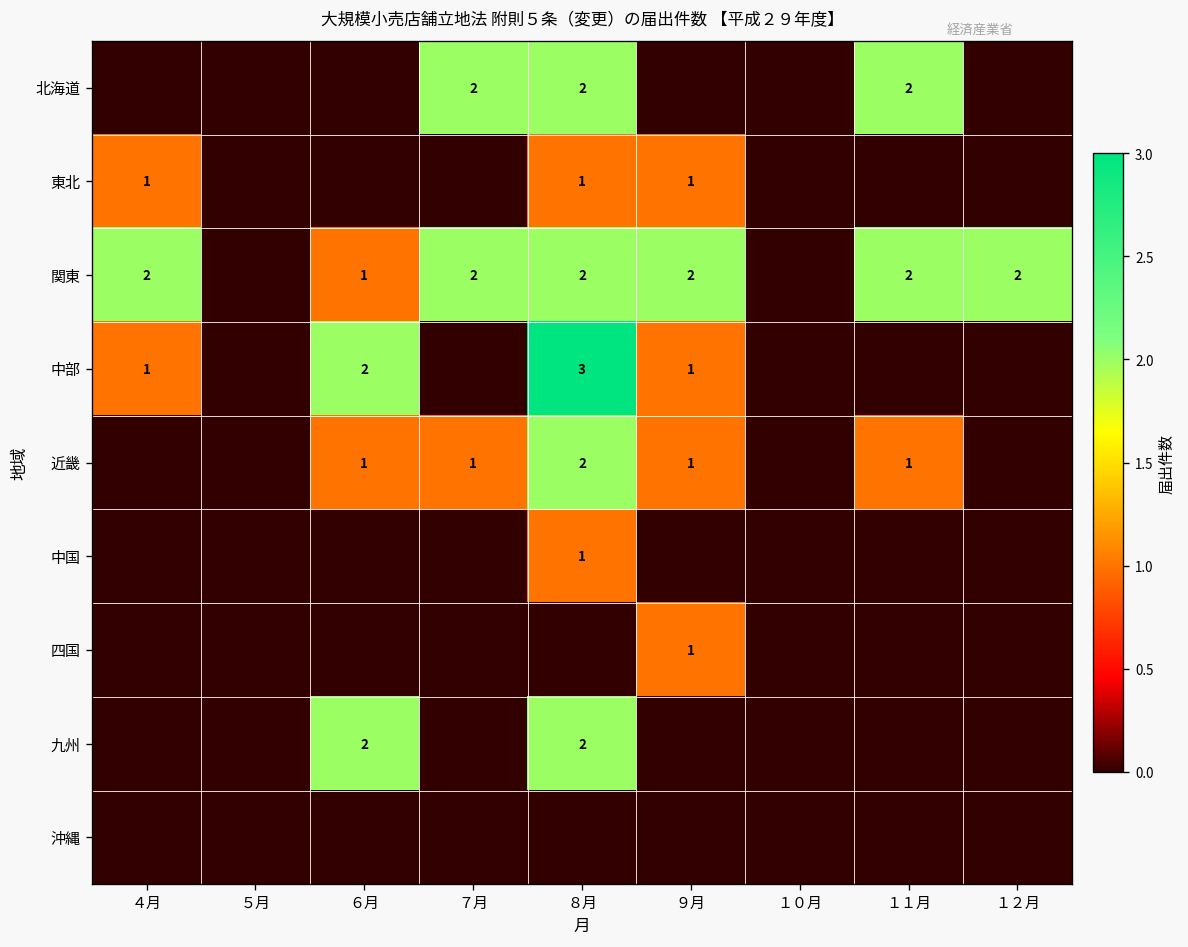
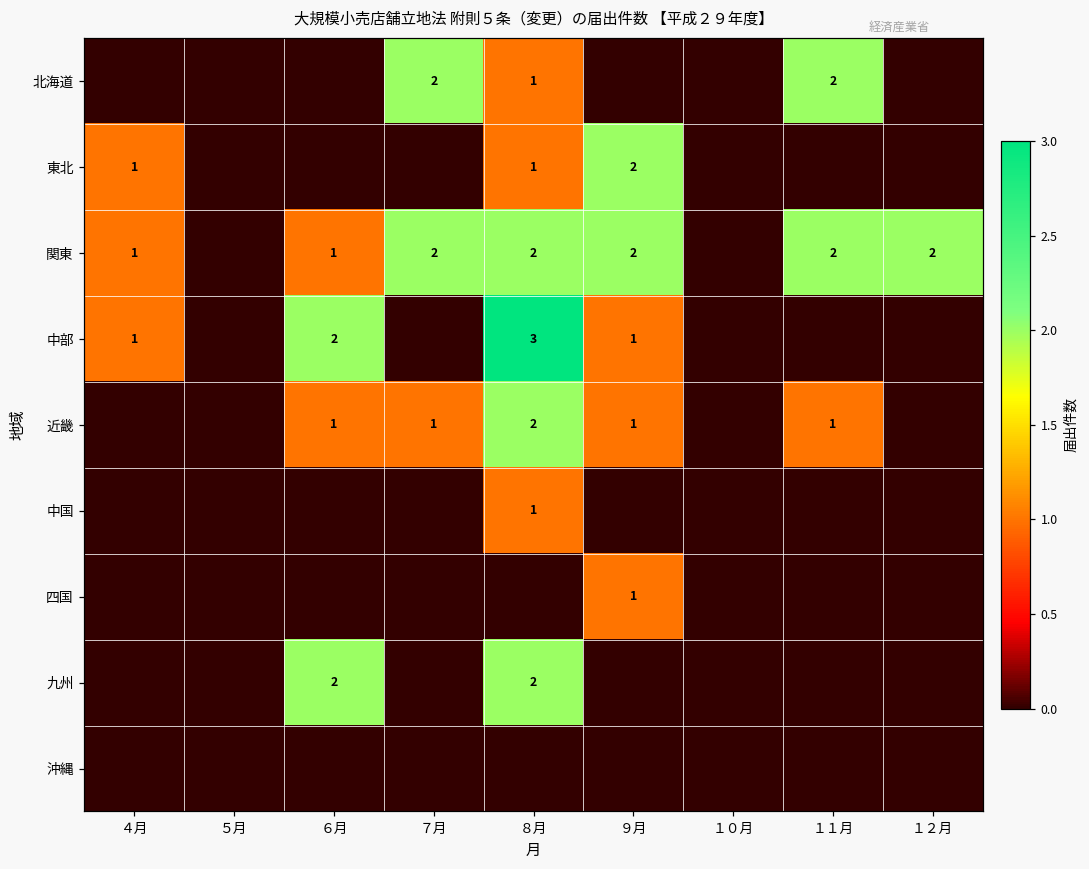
北海道, ８月: 2 -> 1
東北, ９月: 1 -> 2
関東, ４月: 2 -> 1
